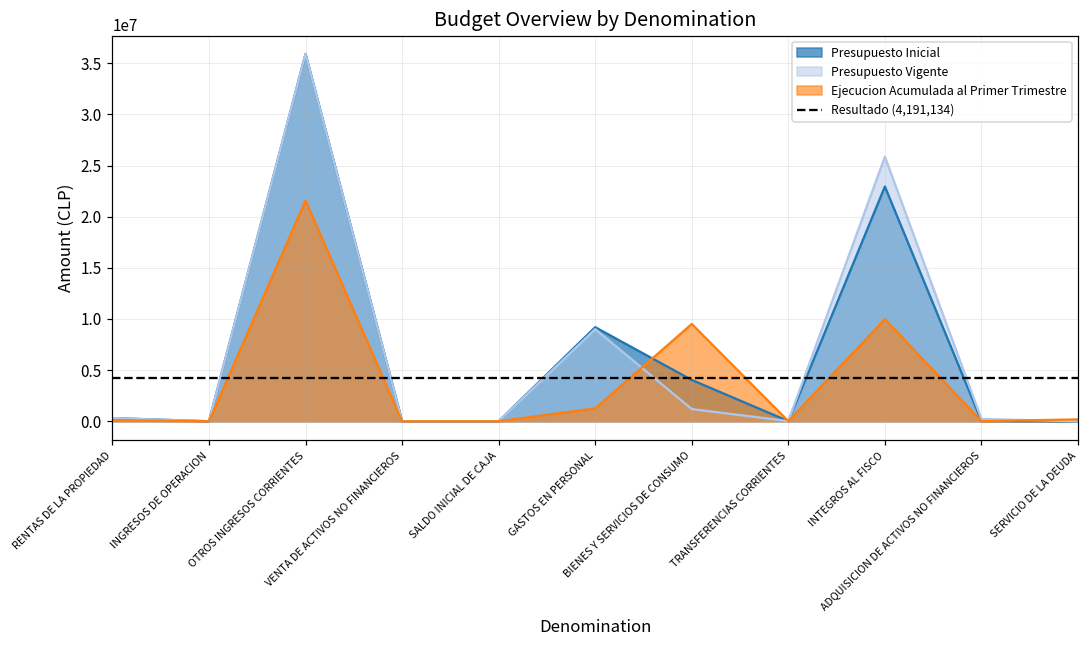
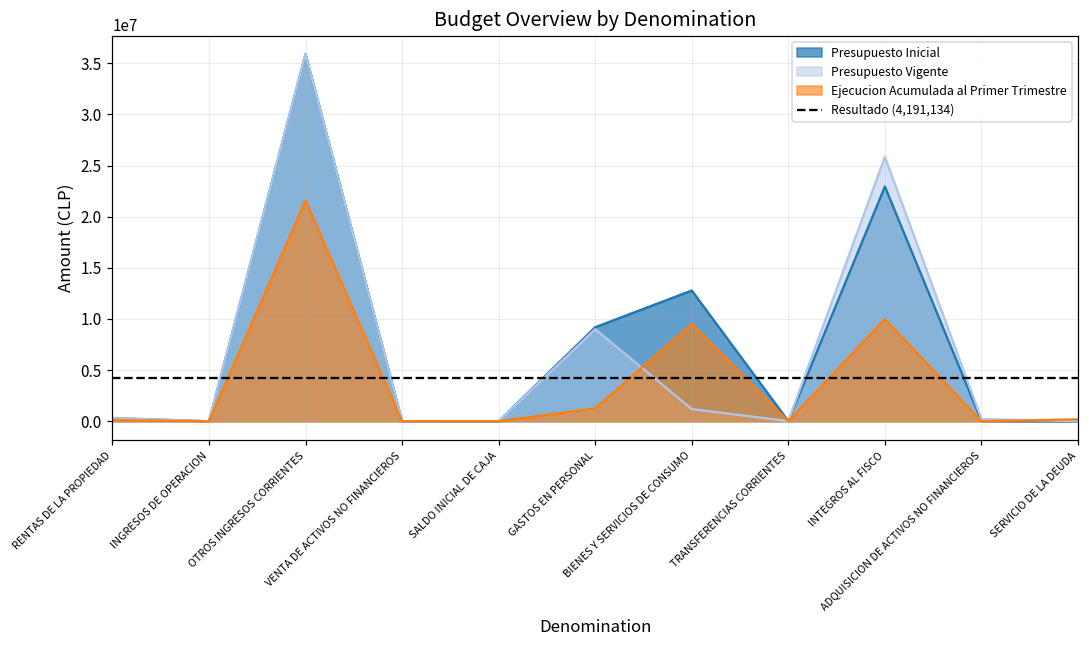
Presupuesto Inicial, BIENES Y SERVICIOS DE CONSUMO: 4000000 -> 13000000
